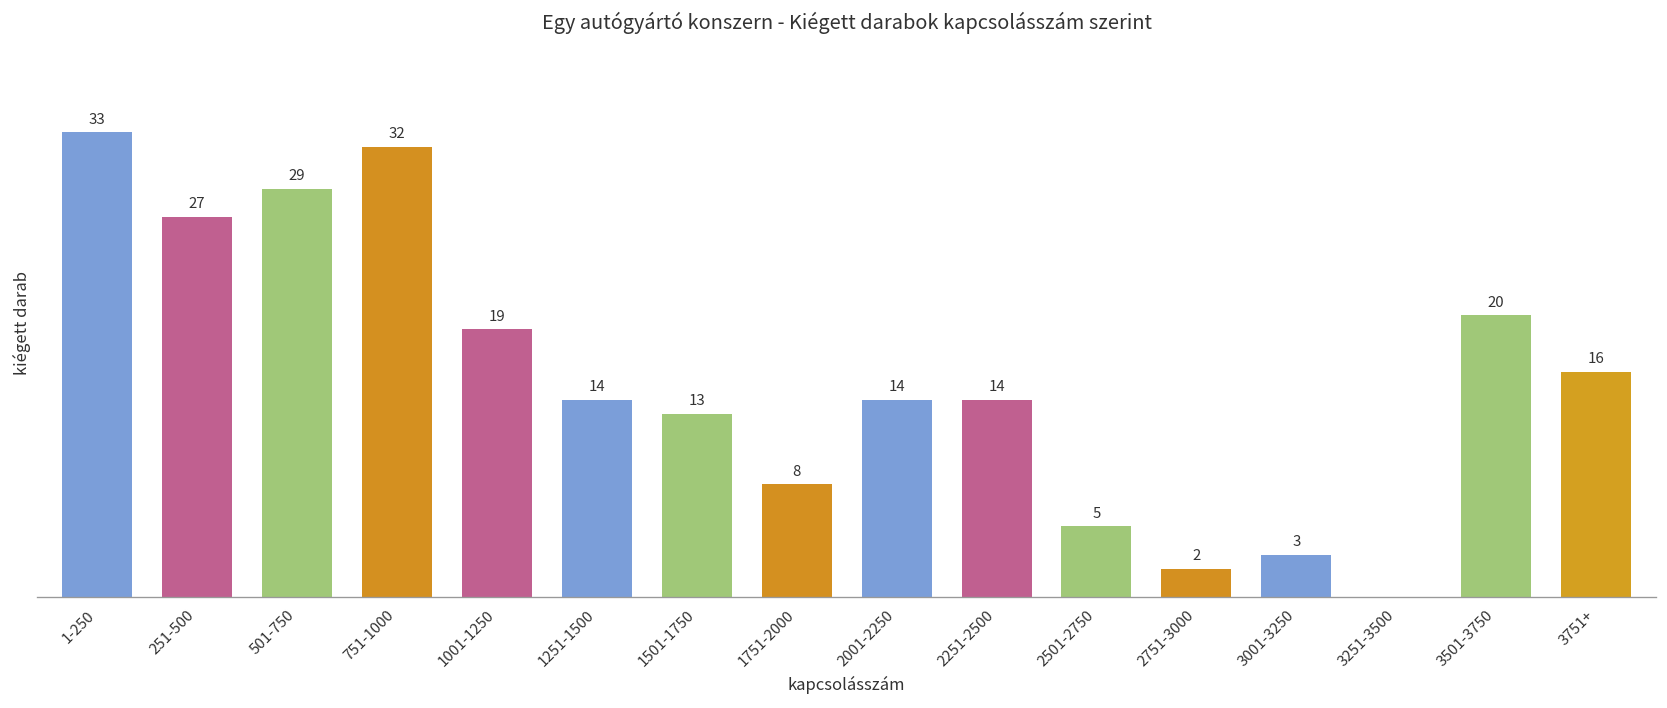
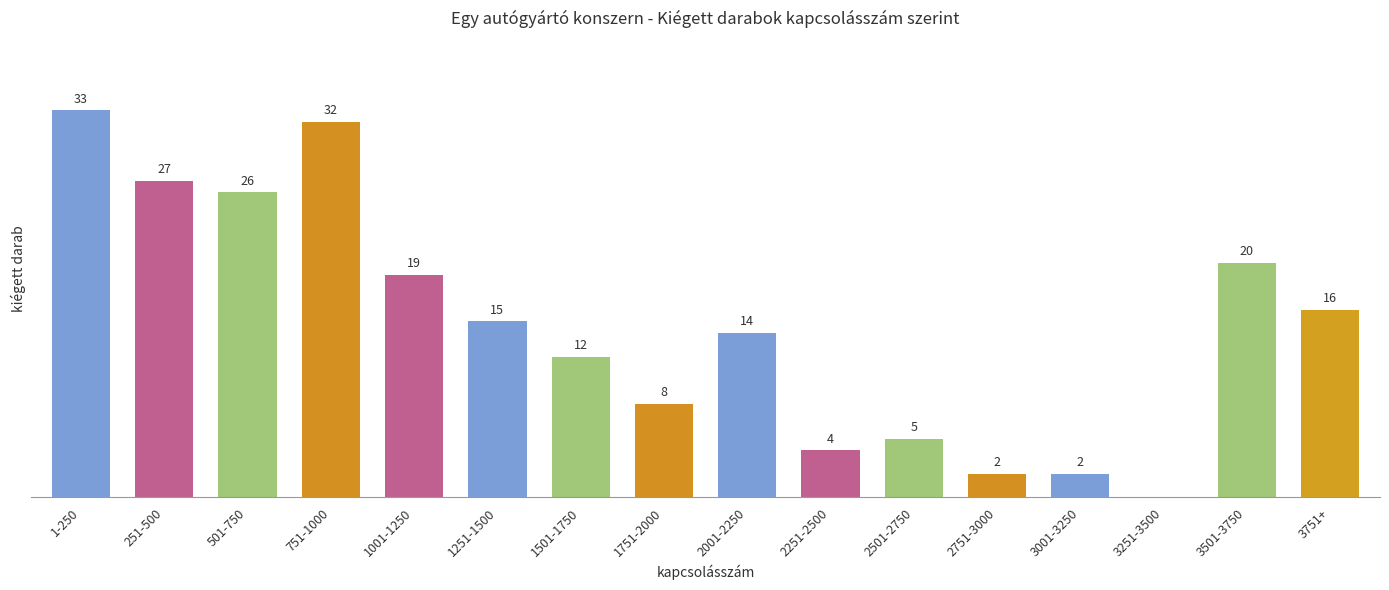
501-750: 29 -> 26
1251-1500: 14 -> 15
1501-1750: 13 -> 12
2251-2500: 14 -> 4
3001-3250: 3 -> 2
